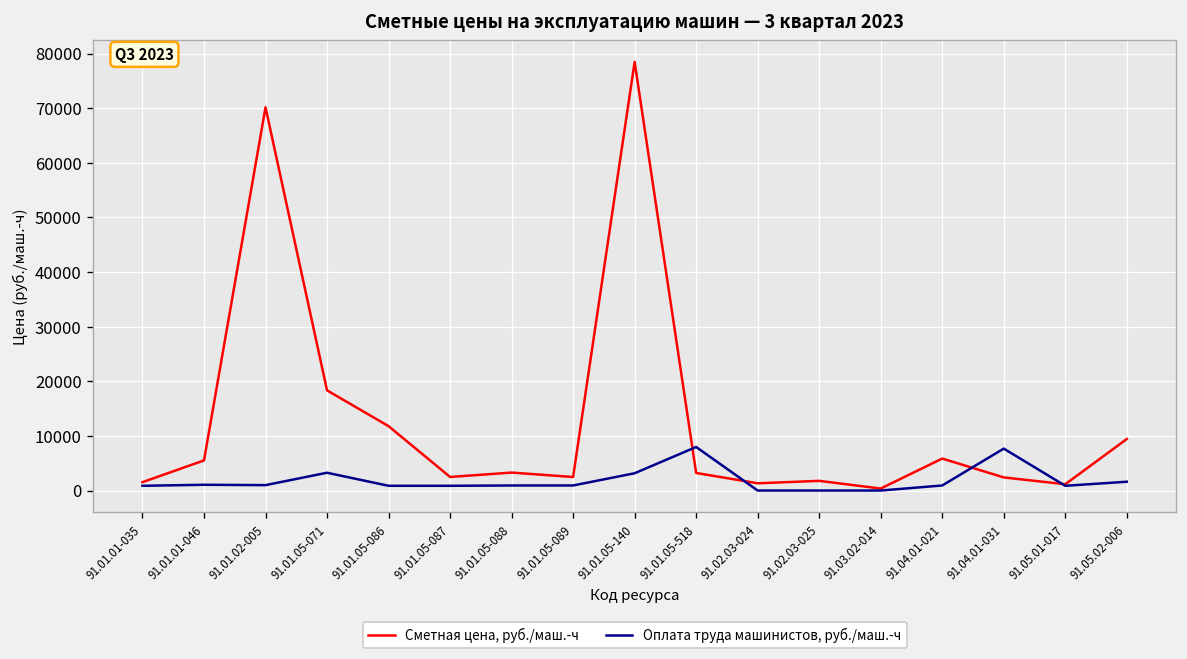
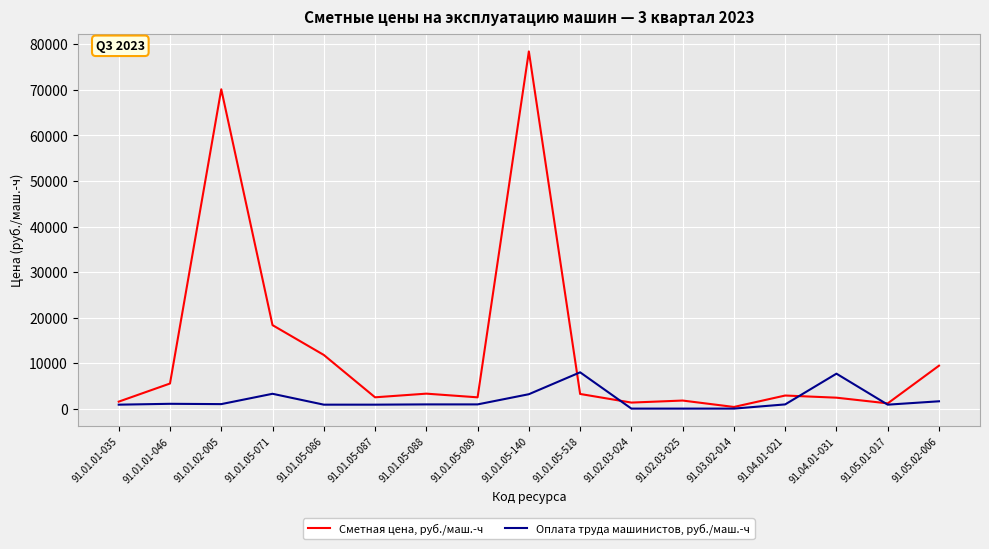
Сметная цена, руб./маш.-ч, 91.04.01-021: 6000 -> 3000
